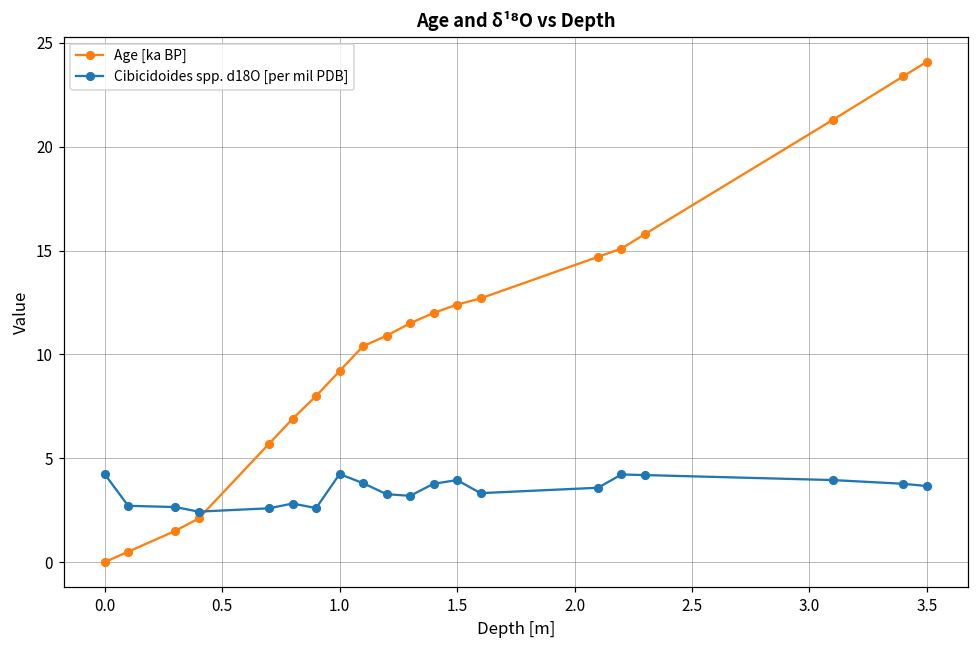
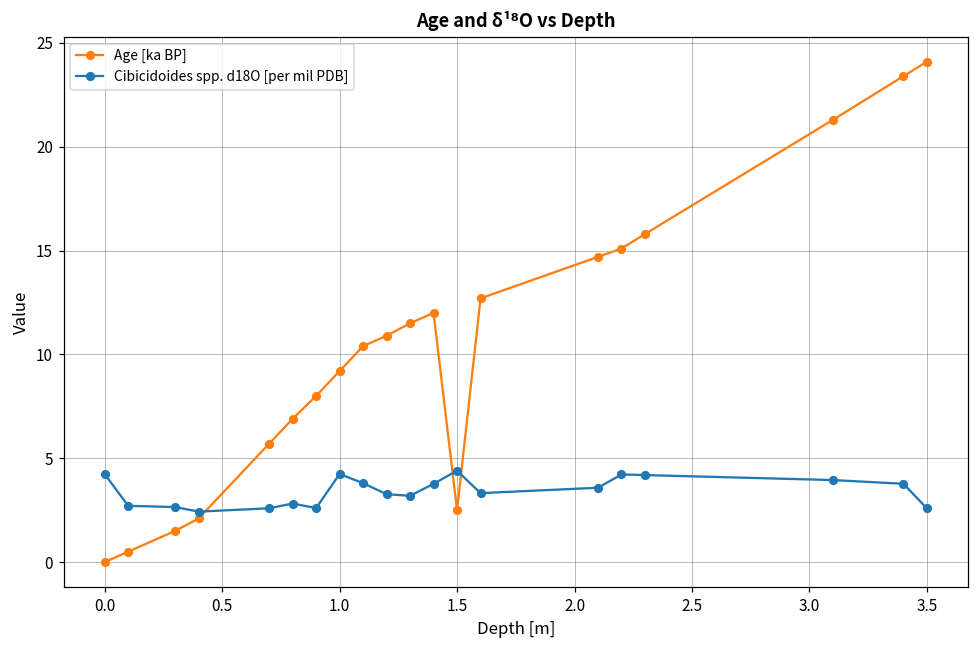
Age [ka BP], 1.5: 12.4 -> 2.5
Cibicidoides spp. d18O [per mil PDB], 1.5: 4.0 -> 4.4
Cibicidoides spp. d18O [per mil PDB], 3.5: 3.7 -> 2.6
